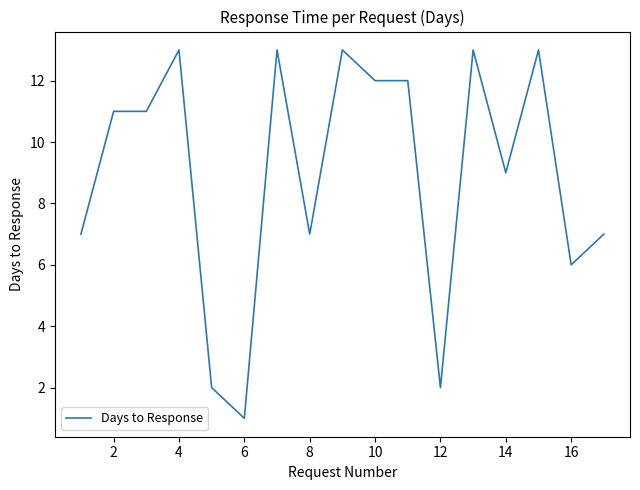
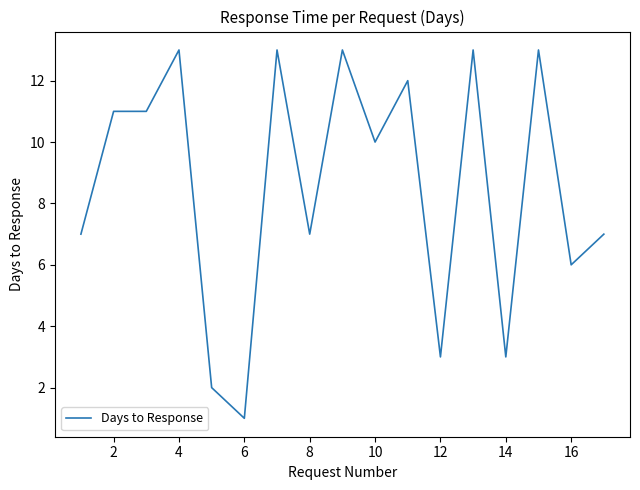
10: 12 -> 10
12: 2 -> 3
14: 9 -> 3
